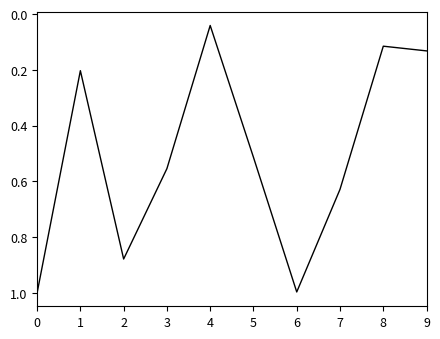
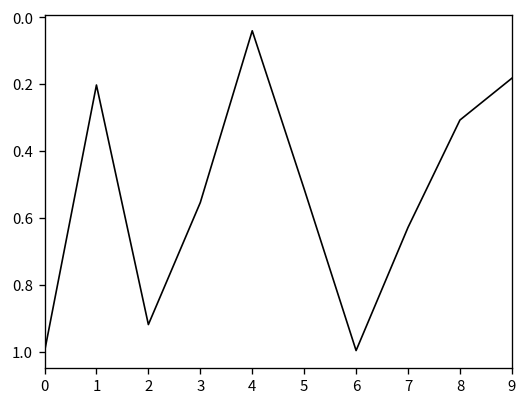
2: 0.88 -> 0.92
8: 0.11 -> 0.31
9: 0.13 -> 0.18
